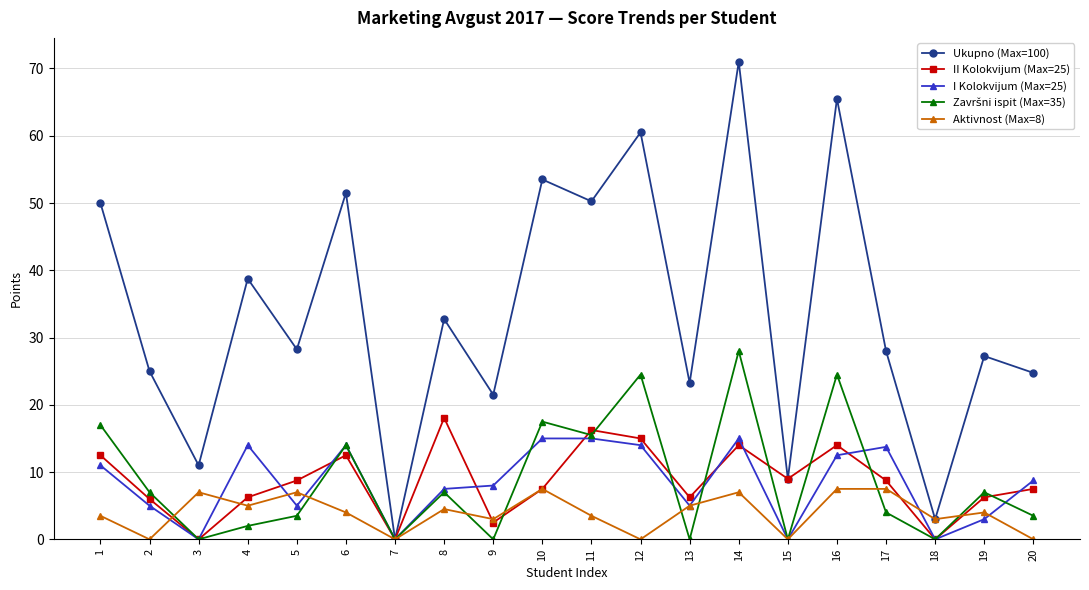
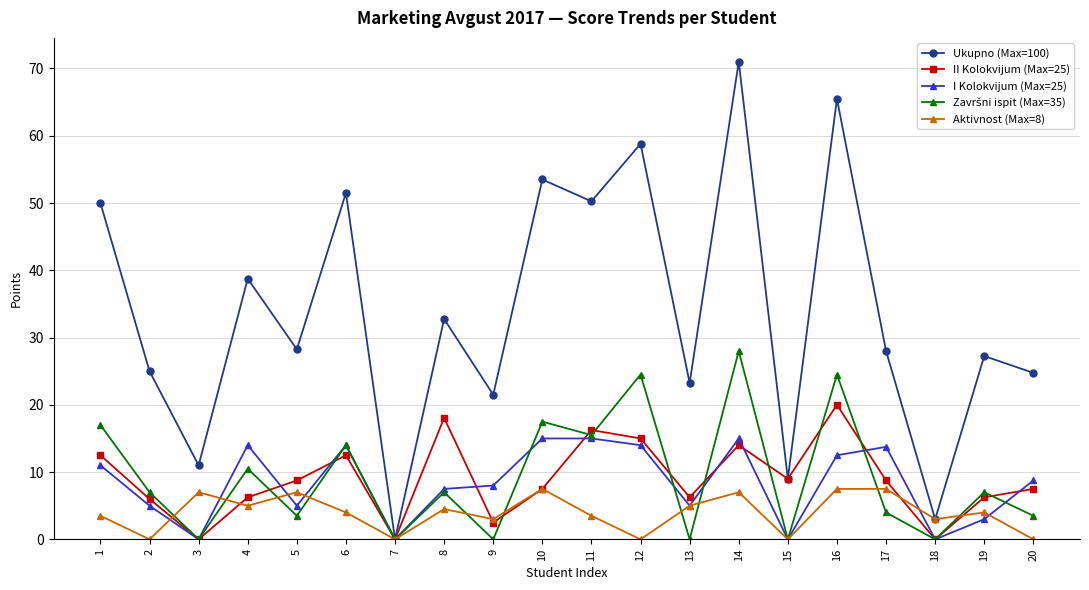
Završni ispit (Max=35), 4: 2 -> 11
Ukupno (Max=100), 12: 61 -> 59
II Kolokvijum (Max=25), 16: 14 -> 20
